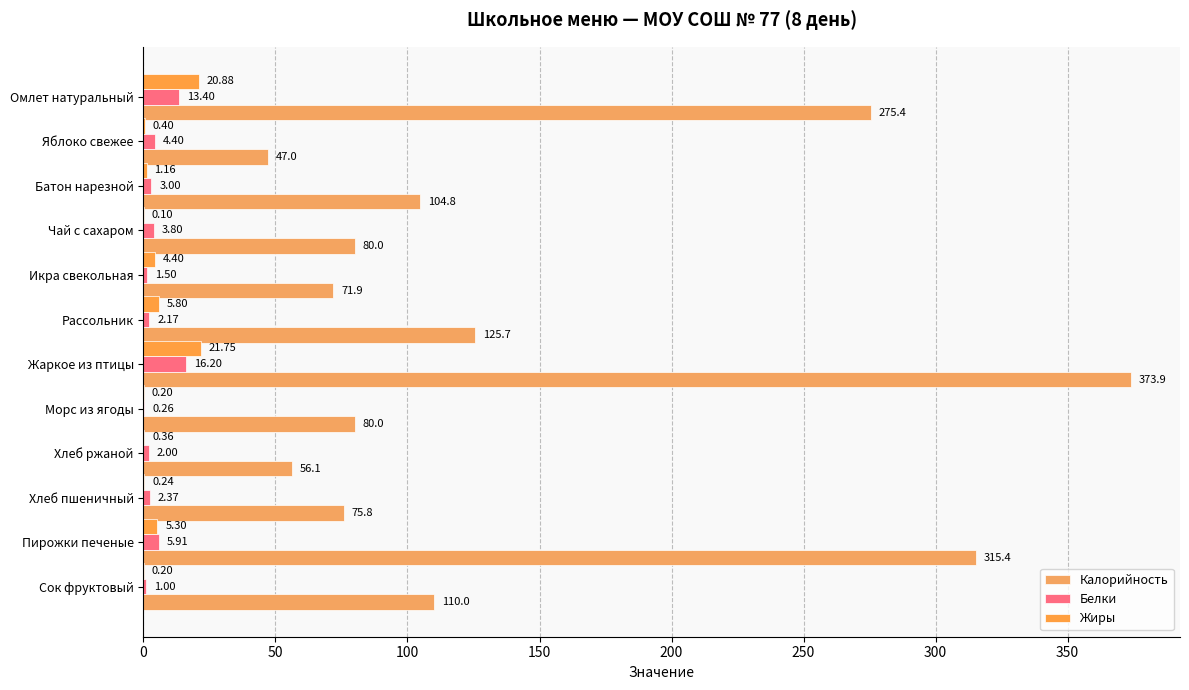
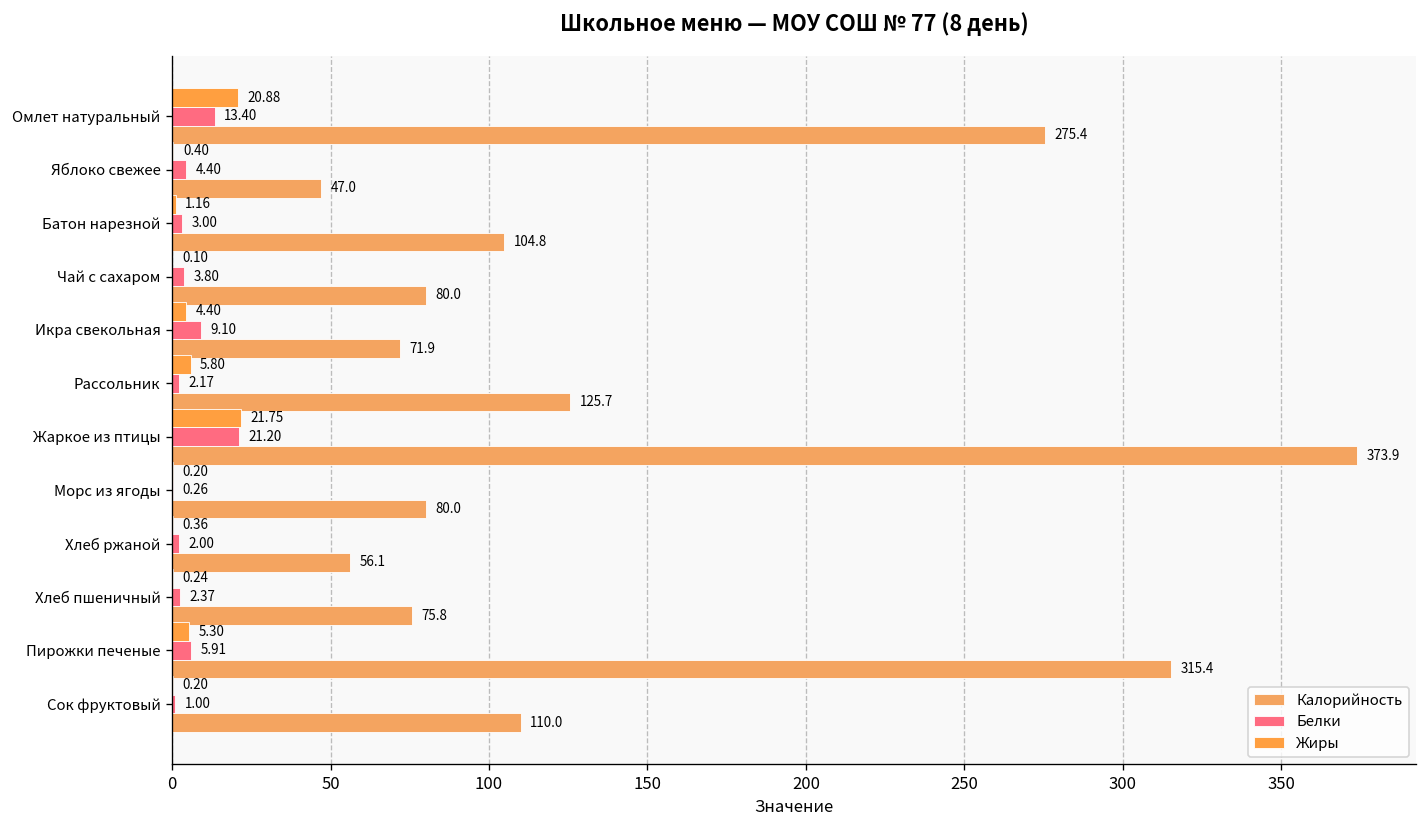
Белки, Икра свекольная: 1.50 -> 9.10
Белки, Жаркое из птицы: 16.20 -> 21.20
